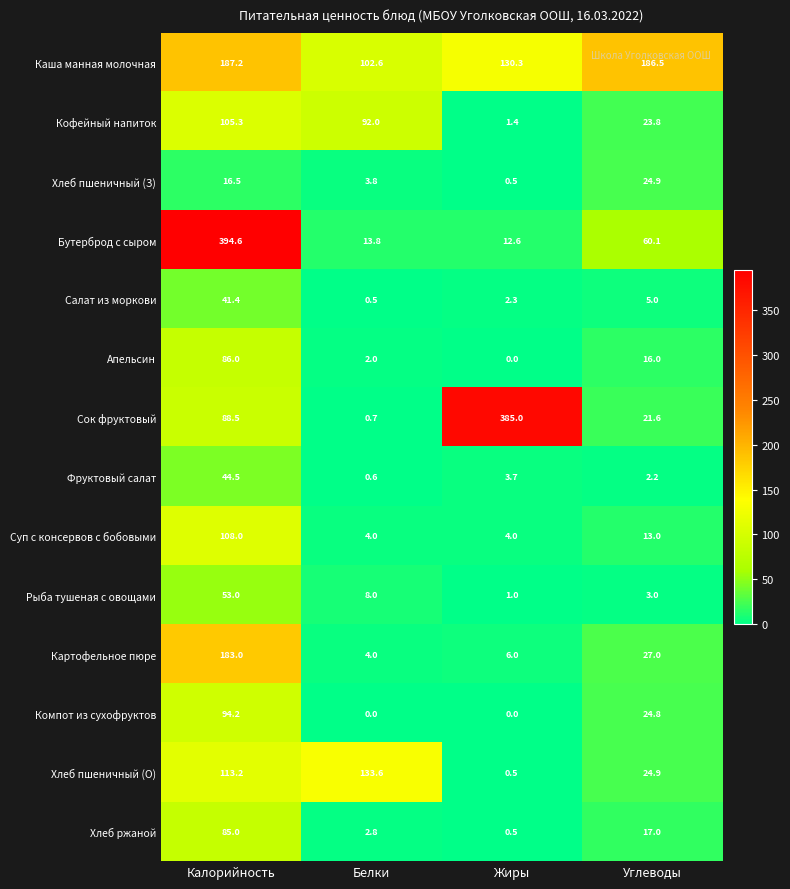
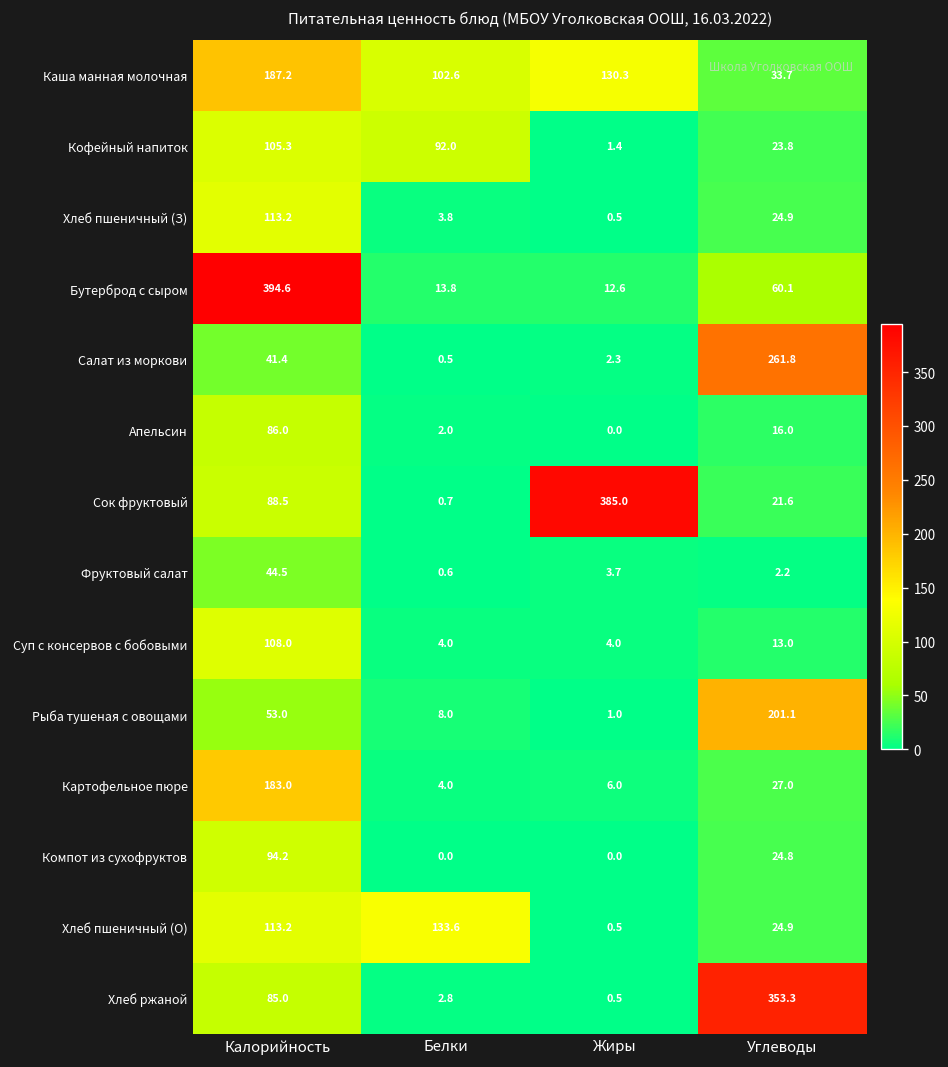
Каша манная молочная, Углеводы: 186.5 -> 33.7
Хлеб пшеничный (З), Калорийность: 16.5 -> 113.2
Салат из моркови, Углеводы: 5.0 -> 261.8
Рыба тушеная с овощами, Углеводы: 3.0 -> 201.1
Хлеб ржаной, Углеводы: 17.0 -> 353.3
